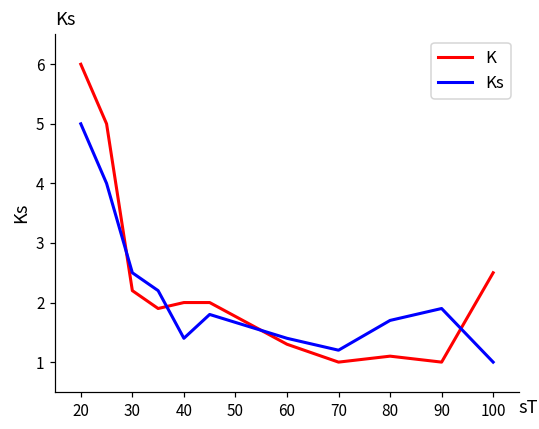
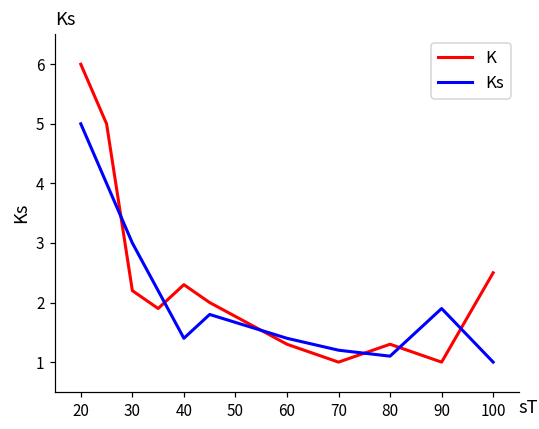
Ks, 30: 2.5 -> 3.0
K, 40: 2.0 -> 2.3
K, 80: 1.1 -> 1.3
Ks, 80: 1.7 -> 1.1
